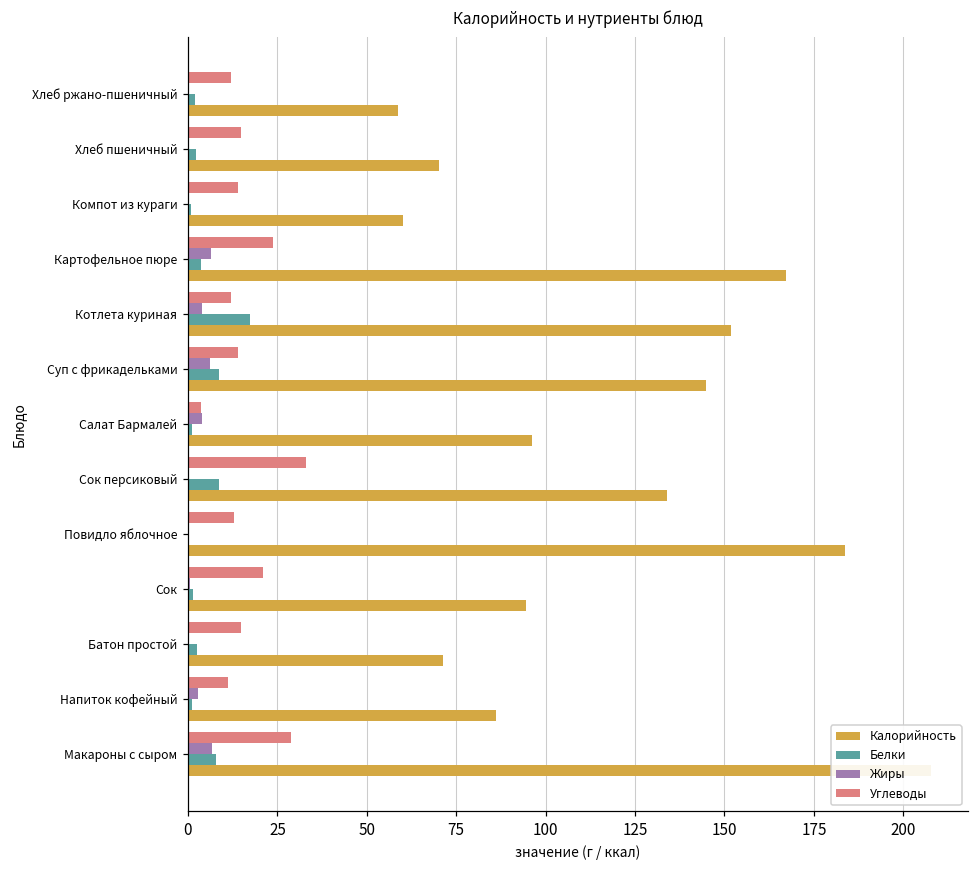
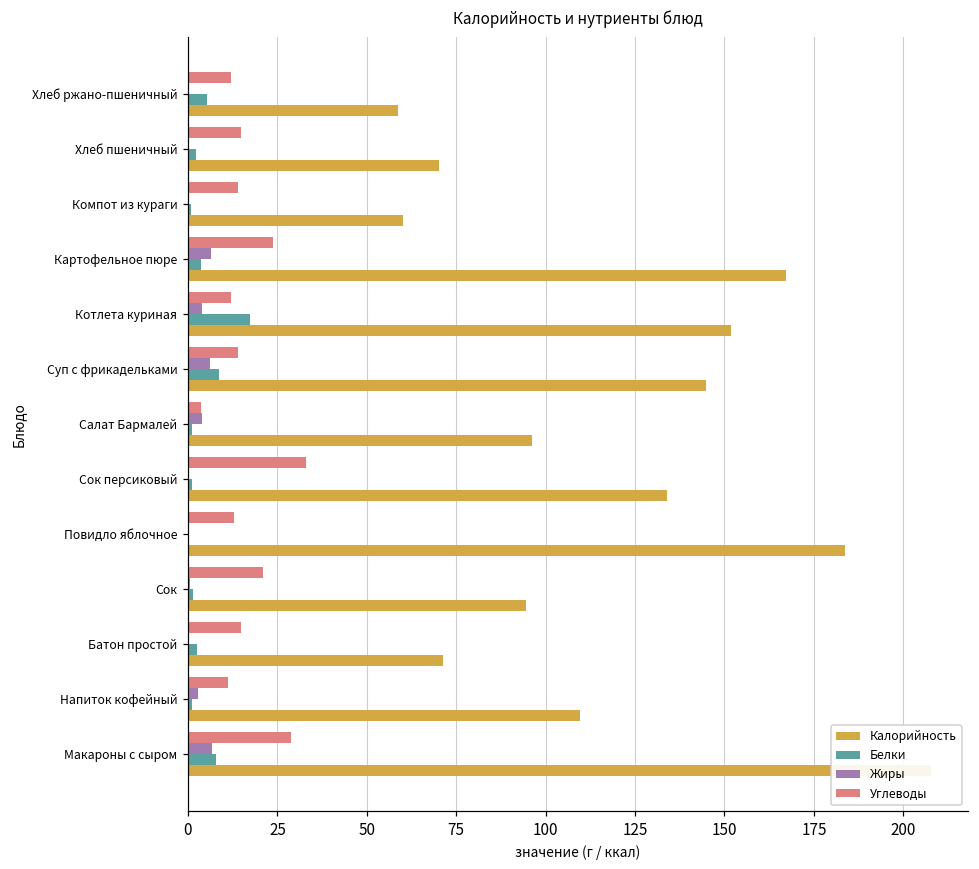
Белки, Хлеб ржано-пшеничный: 2 -> 5
Белки, Сок персиковый: 9 -> 1
Калорийность, Напиток кофейный: 86 -> 110
